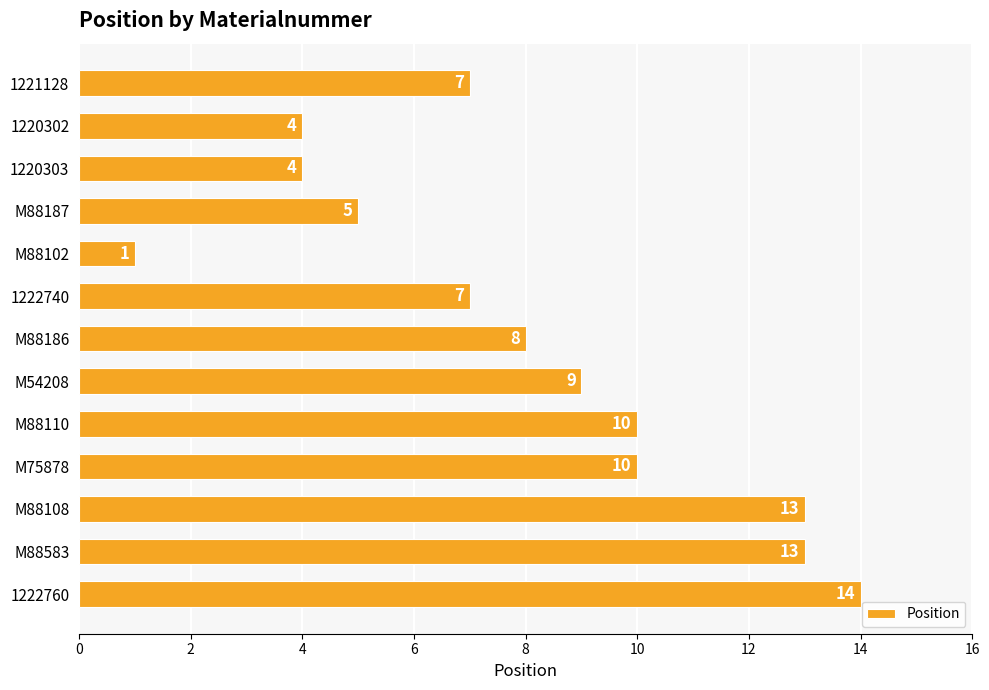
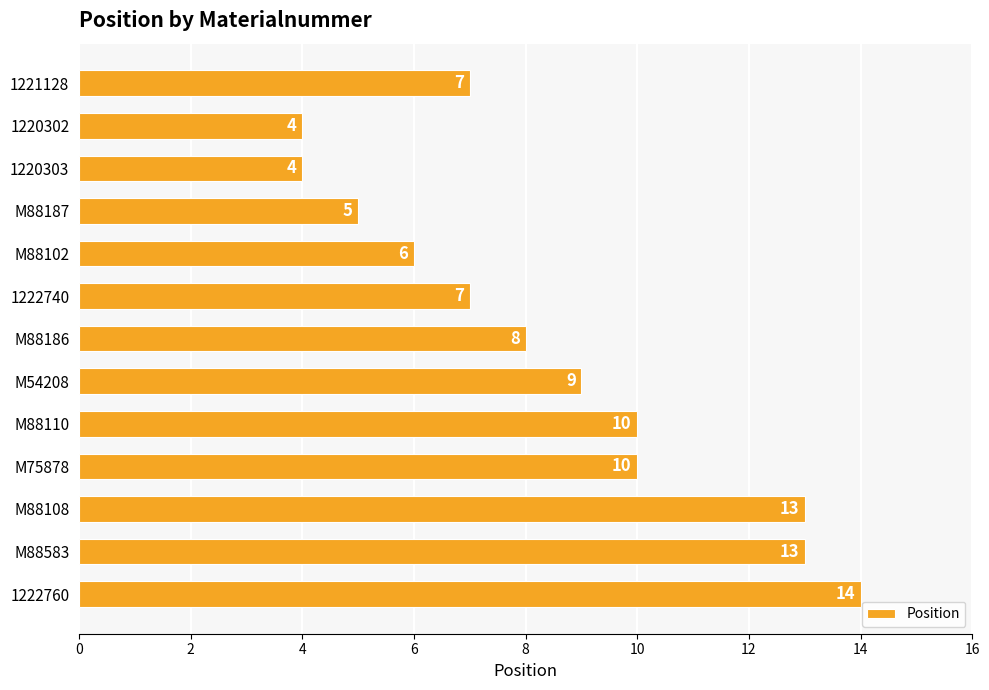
M88102: 1 -> 6
